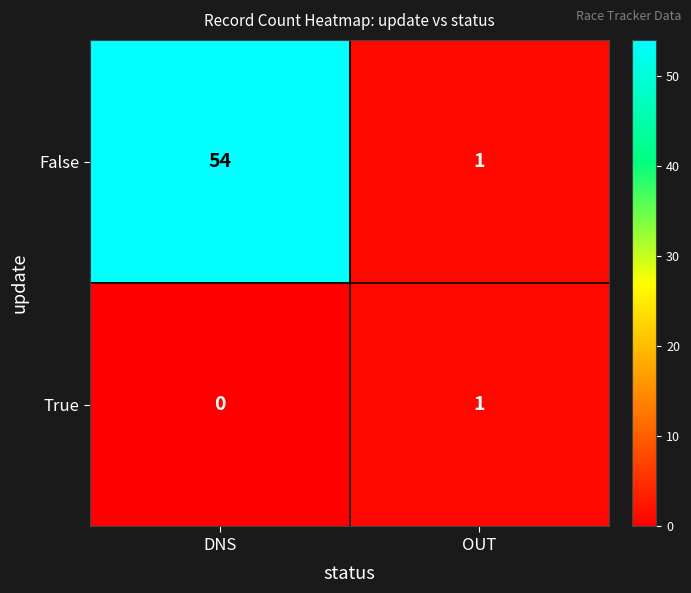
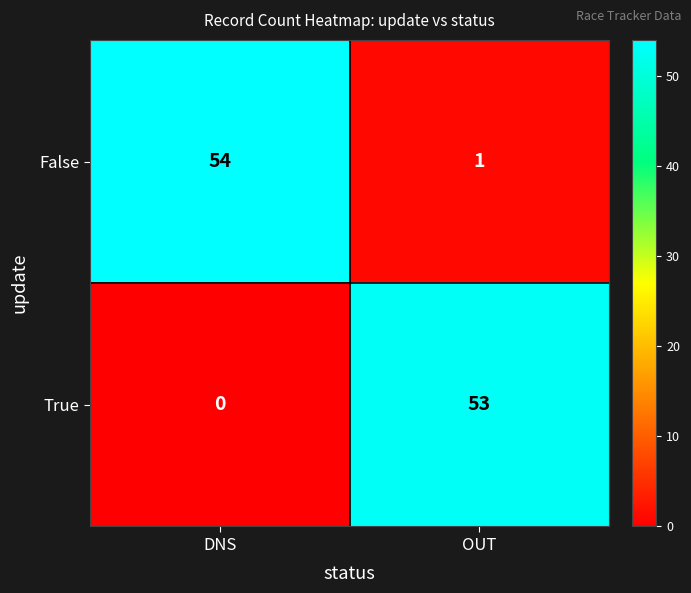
True, OUT: 1 -> 53
